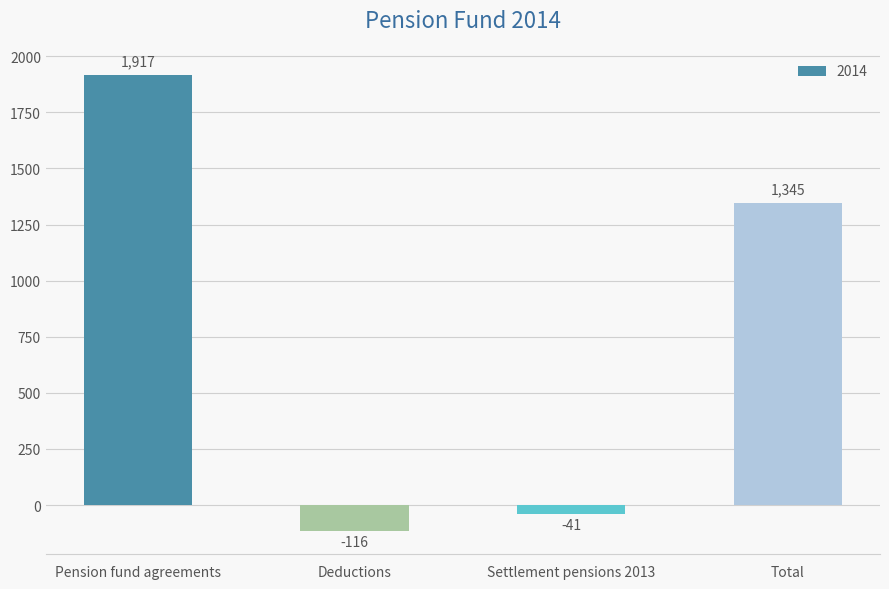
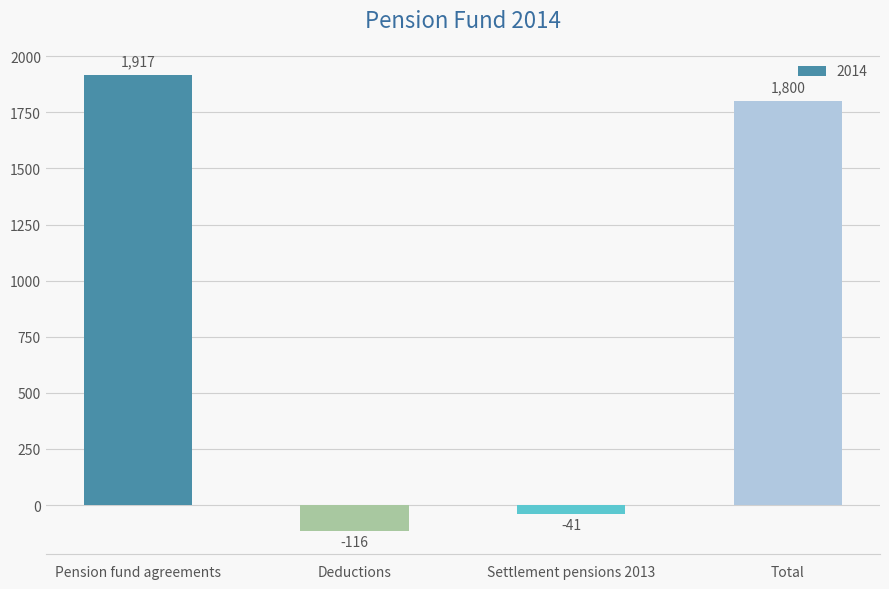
Total: 1,345 -> 1,800
